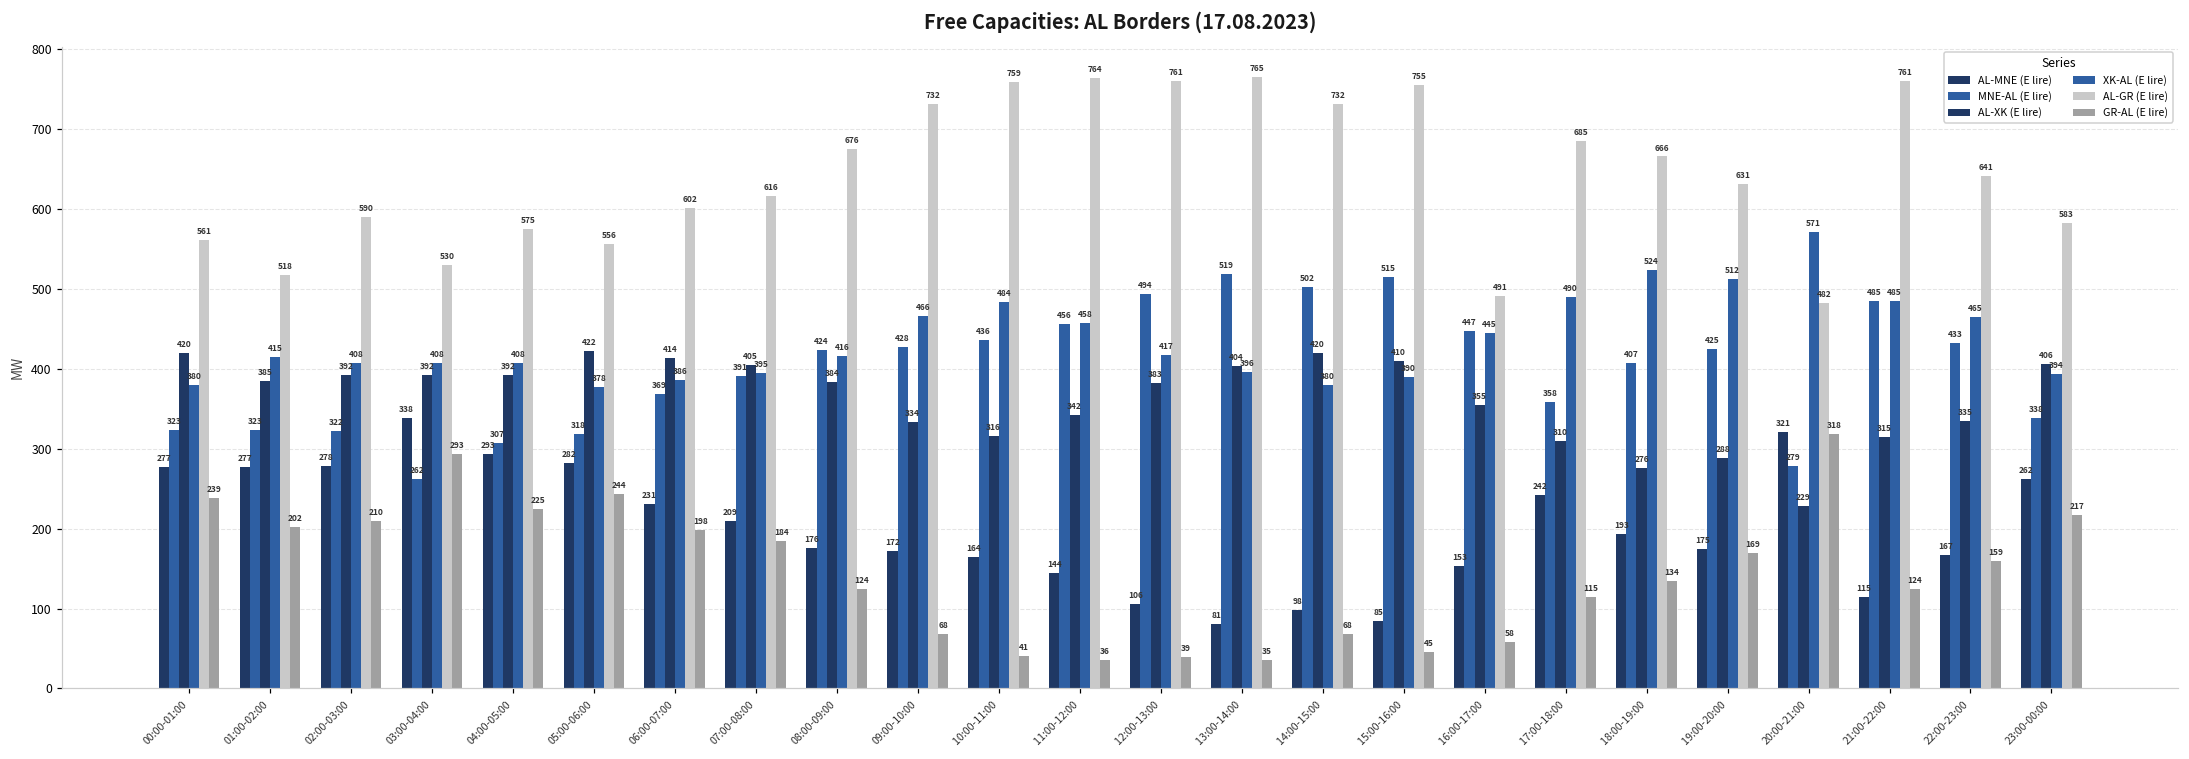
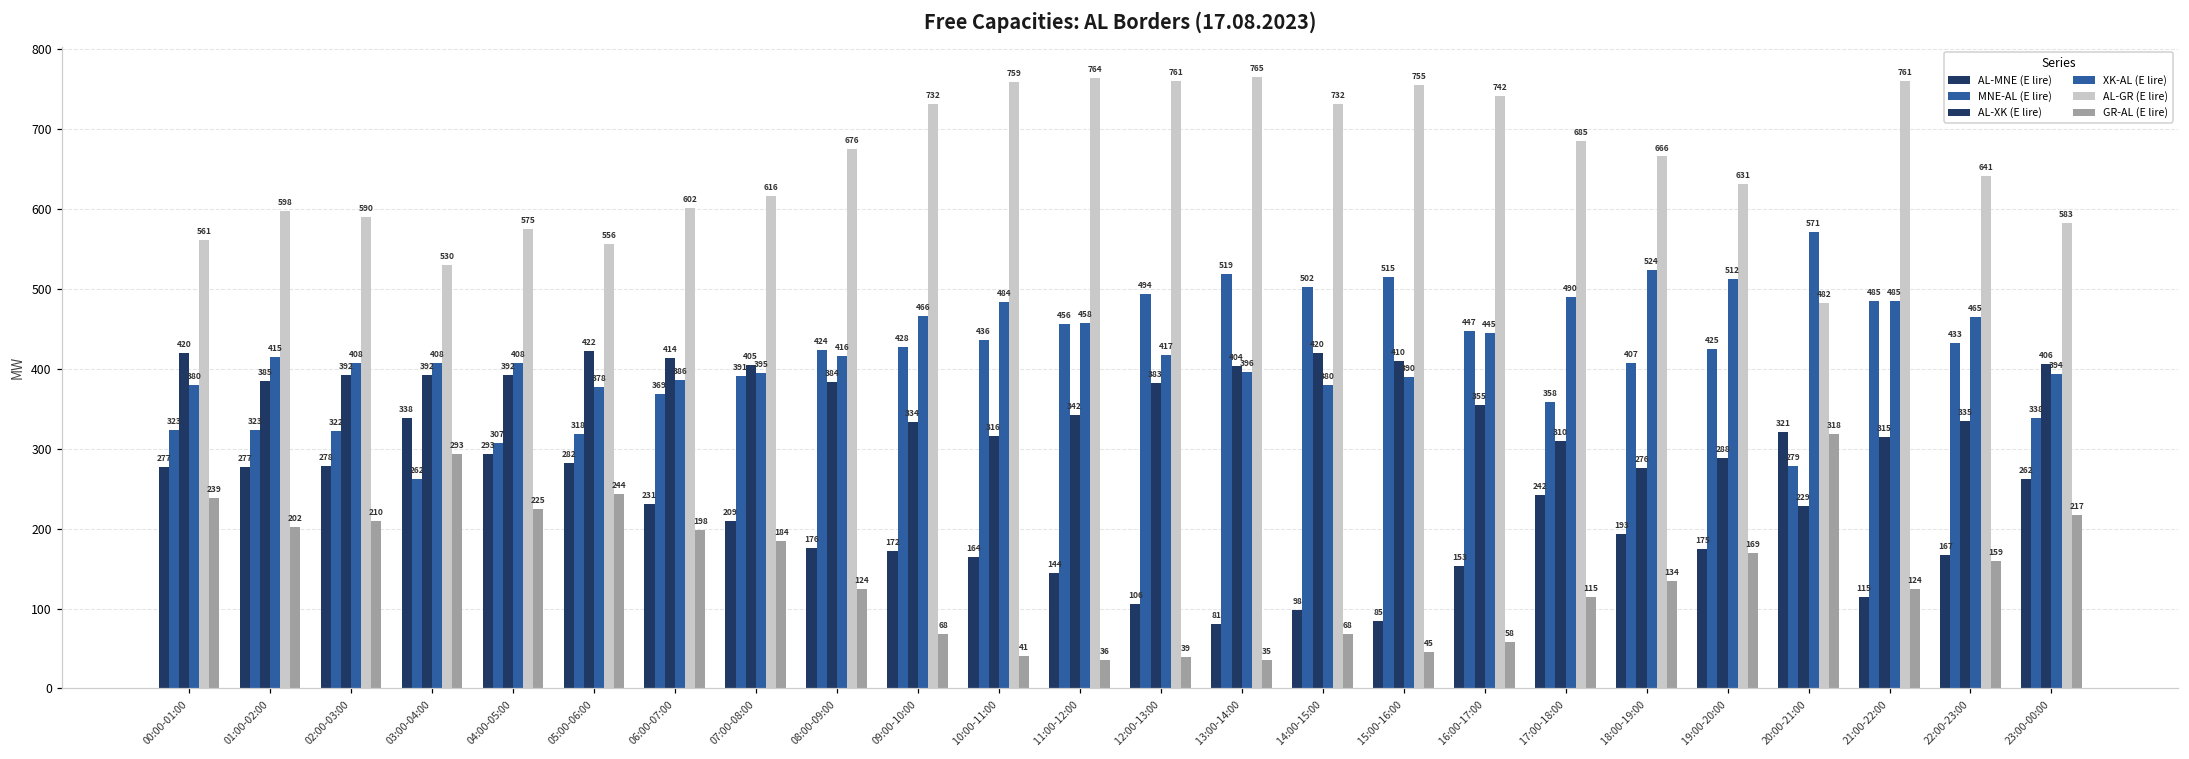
AL-GR (E lire), 01:00-02:00: 518 -> 598
AL-GR (E lire), 16:00-17:00: 491 -> 742
